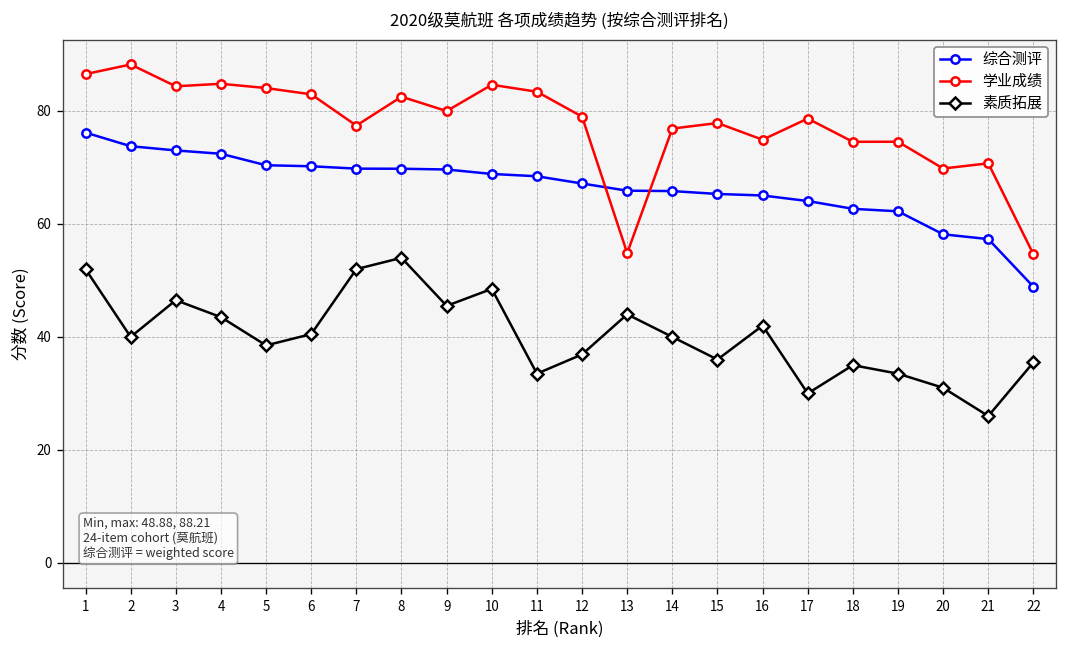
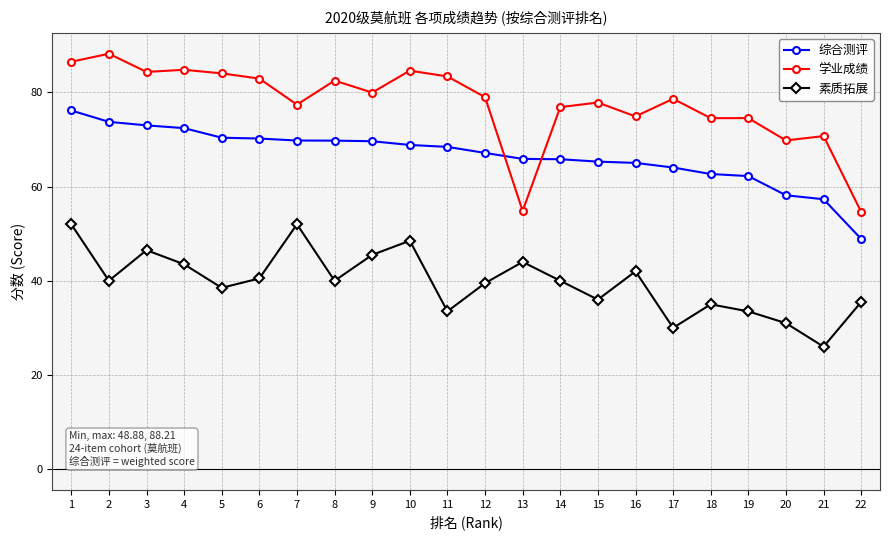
素质拓展, 8: 54 -> 40
素质拓展, 12: 37 -> 40
